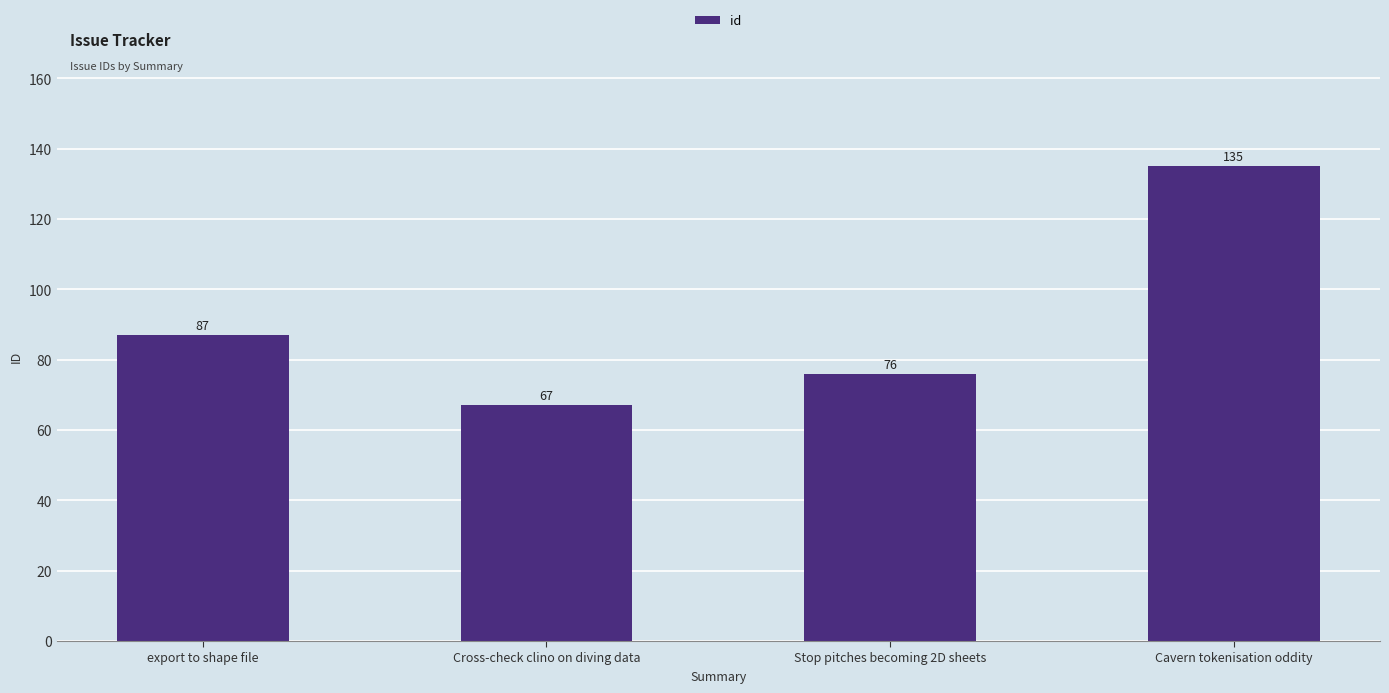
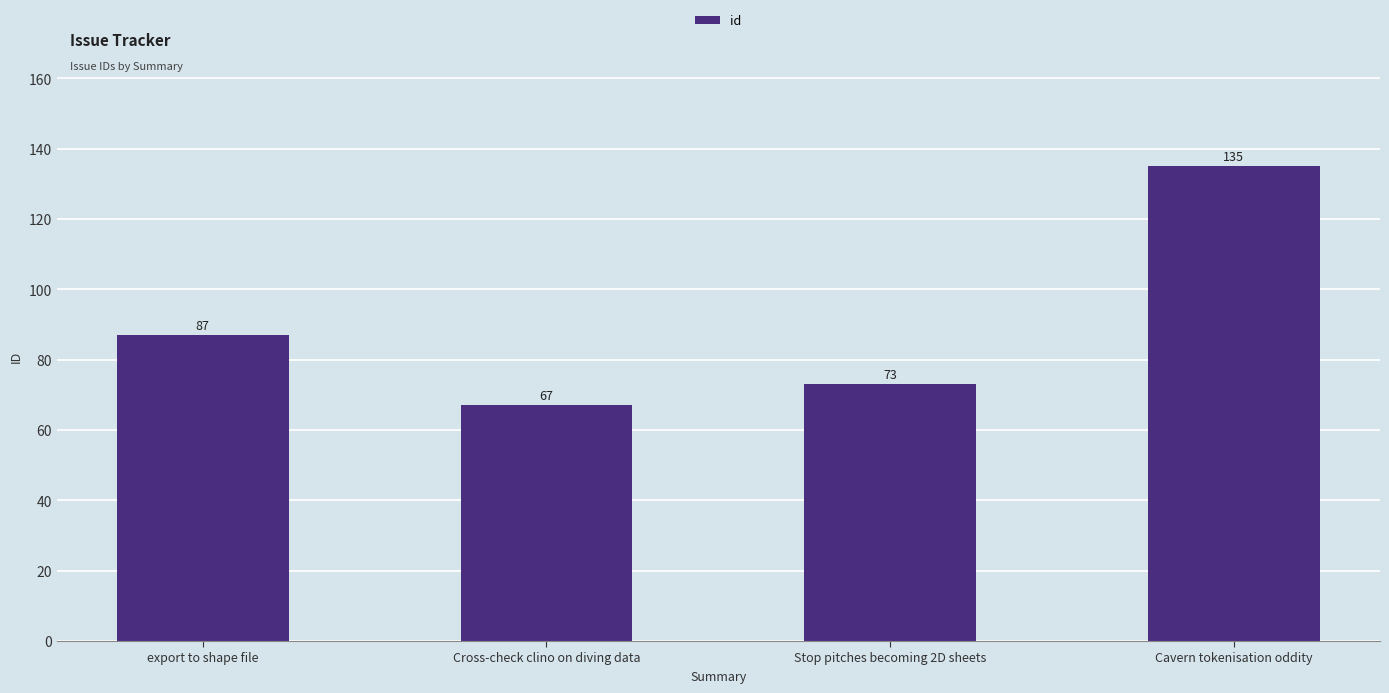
Stop pitches becoming 2D sheets: 76 -> 73
